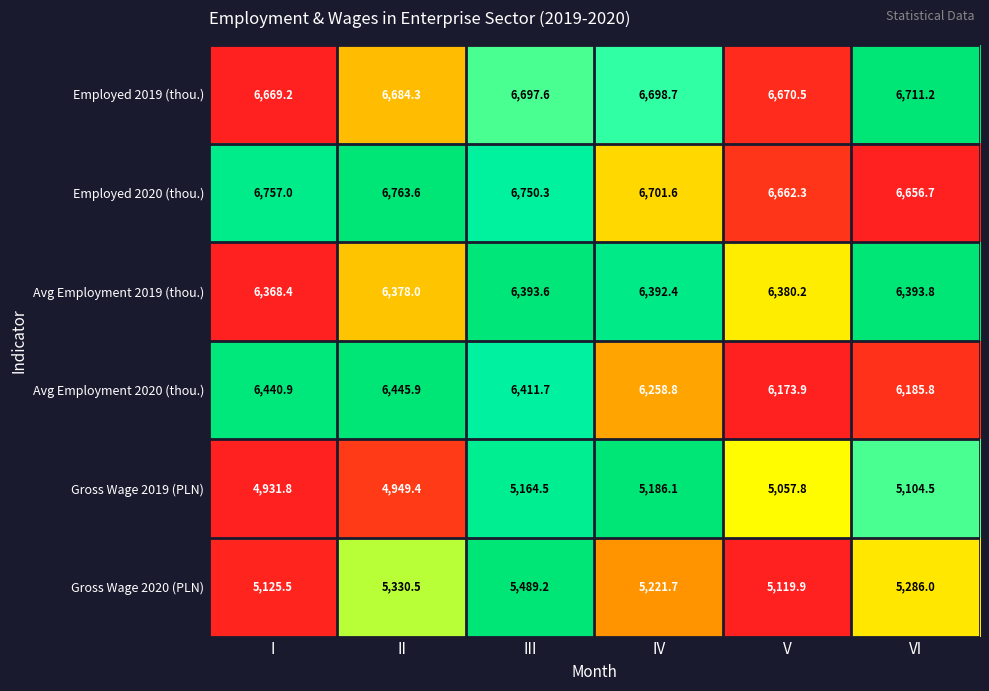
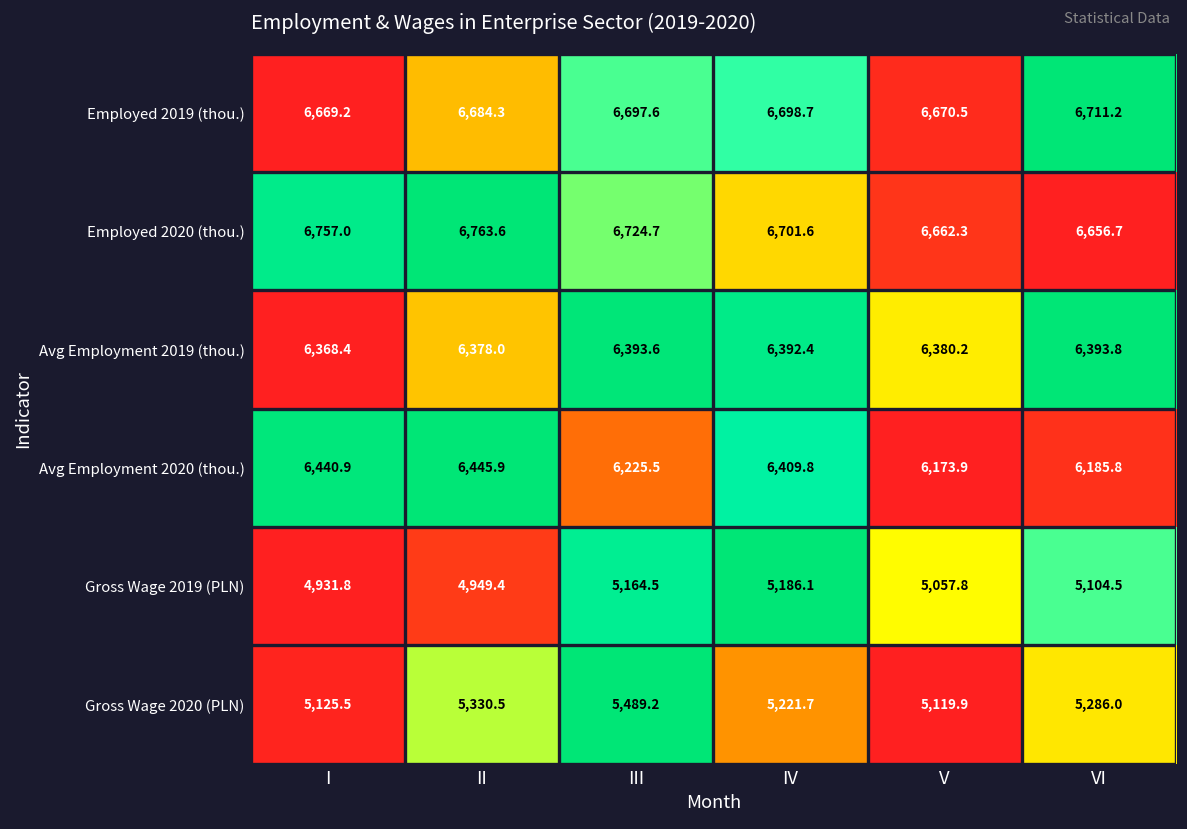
Employed 2020 (thou.), III: 6,750.3 -> 6,724.7
Avg Employment 2020 (thou.), III: 6,411.7 -> 6,225.5
Avg Employment 2020 (thou.), IV: 6,258.8 -> 6,409.8
